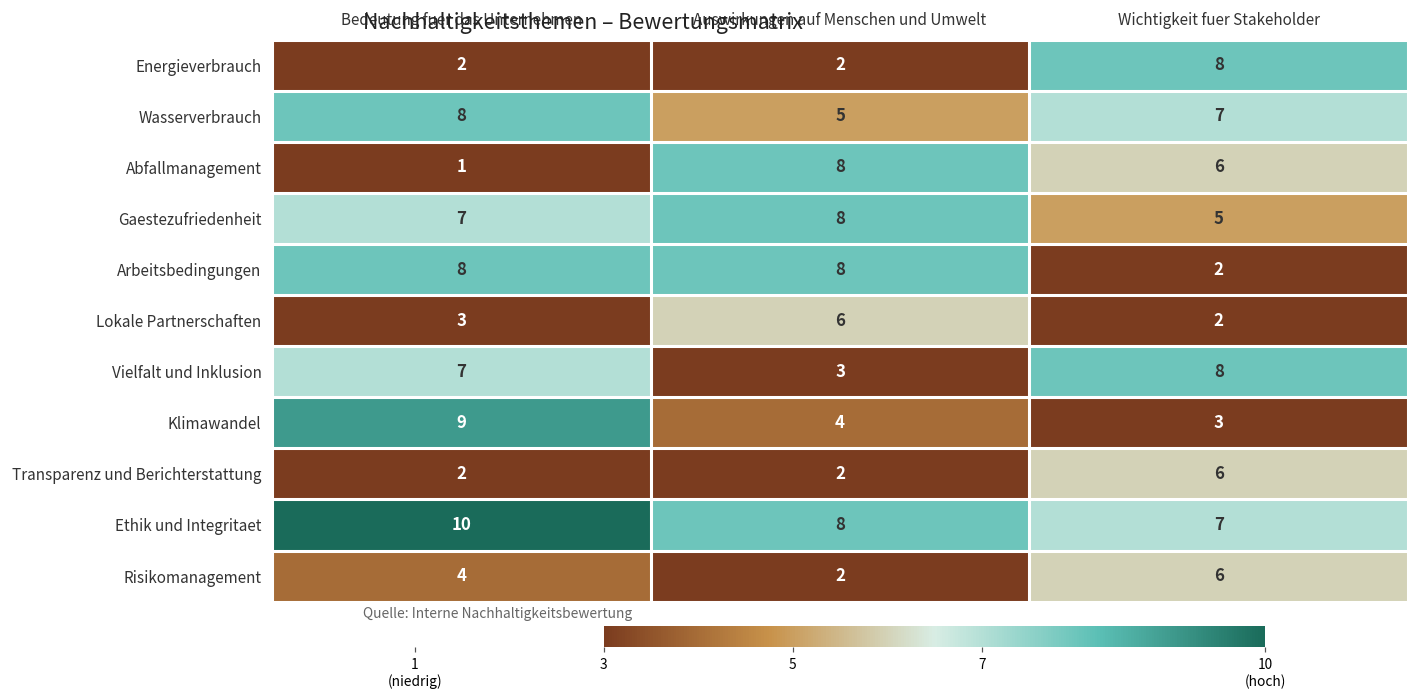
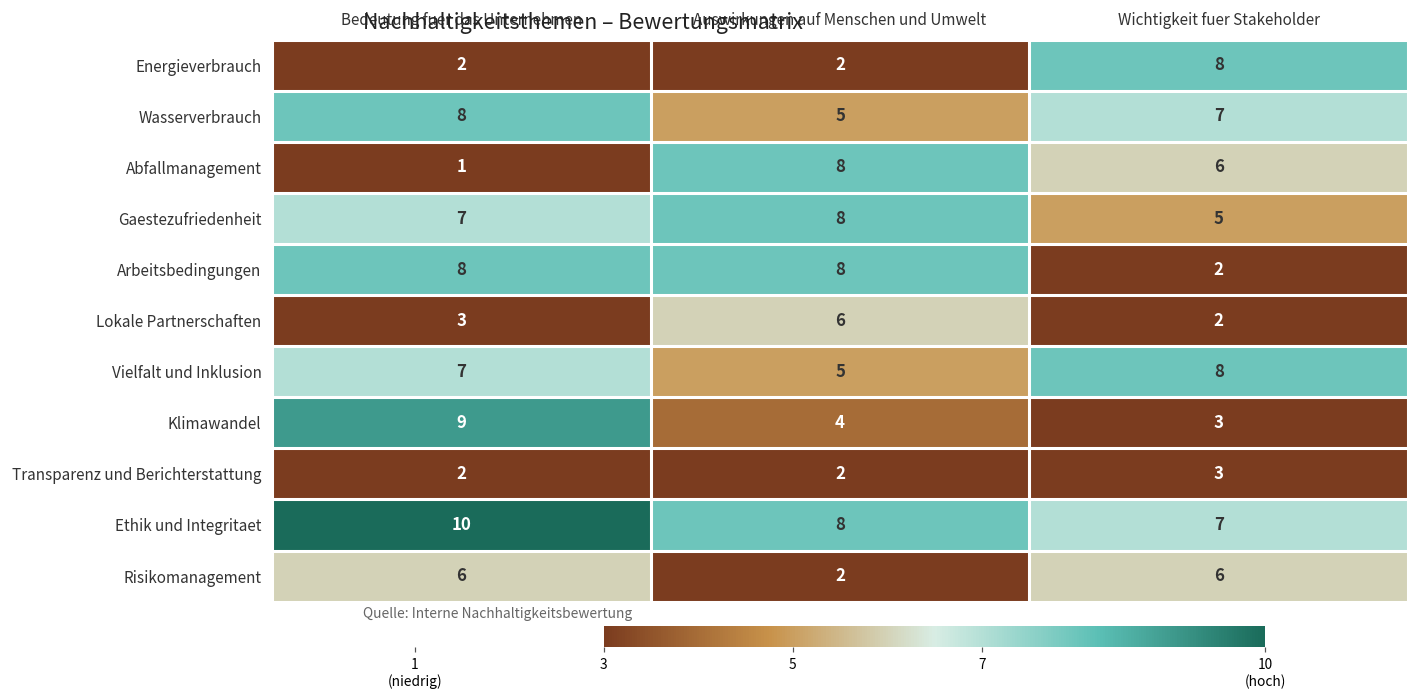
Vielfalt und Inklusion, Auswirkungen auf Menschen und Umwelt: 3 -> 5
Transparenz und Berichterstattung, Wichtigkeit fuer Stakeholder: 6 -> 3
Risikomanagement, Bedeutung fuer das Unternehmen: 4 -> 6
